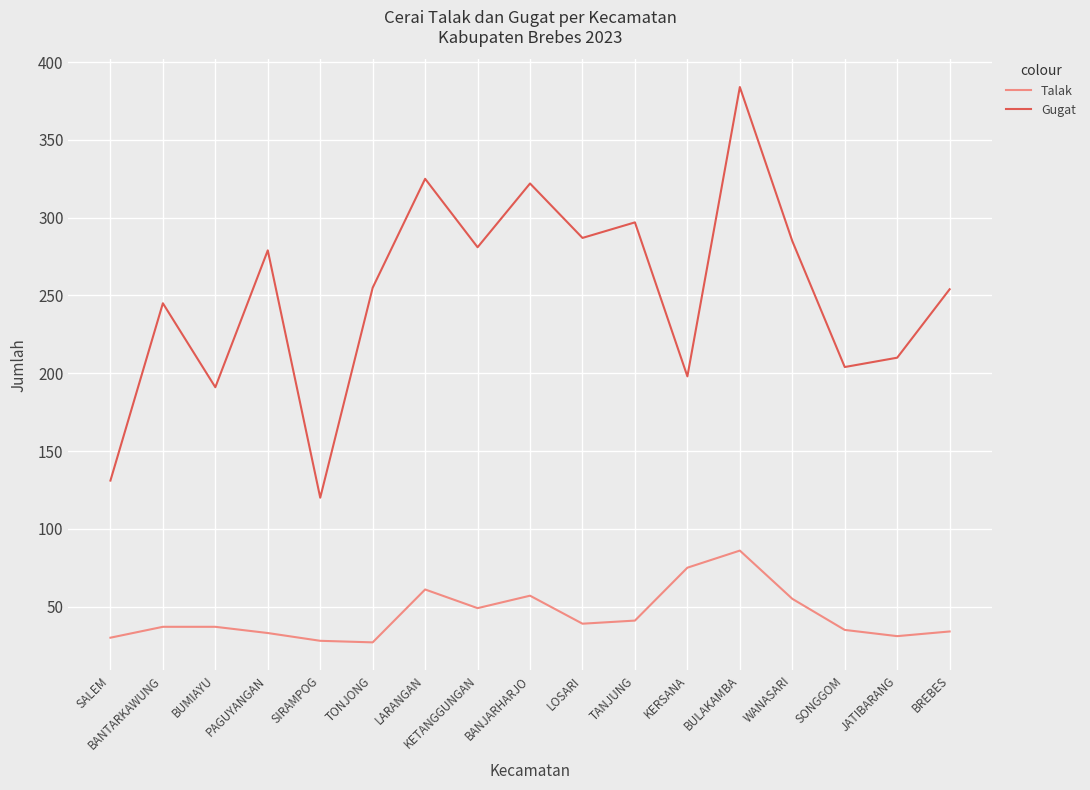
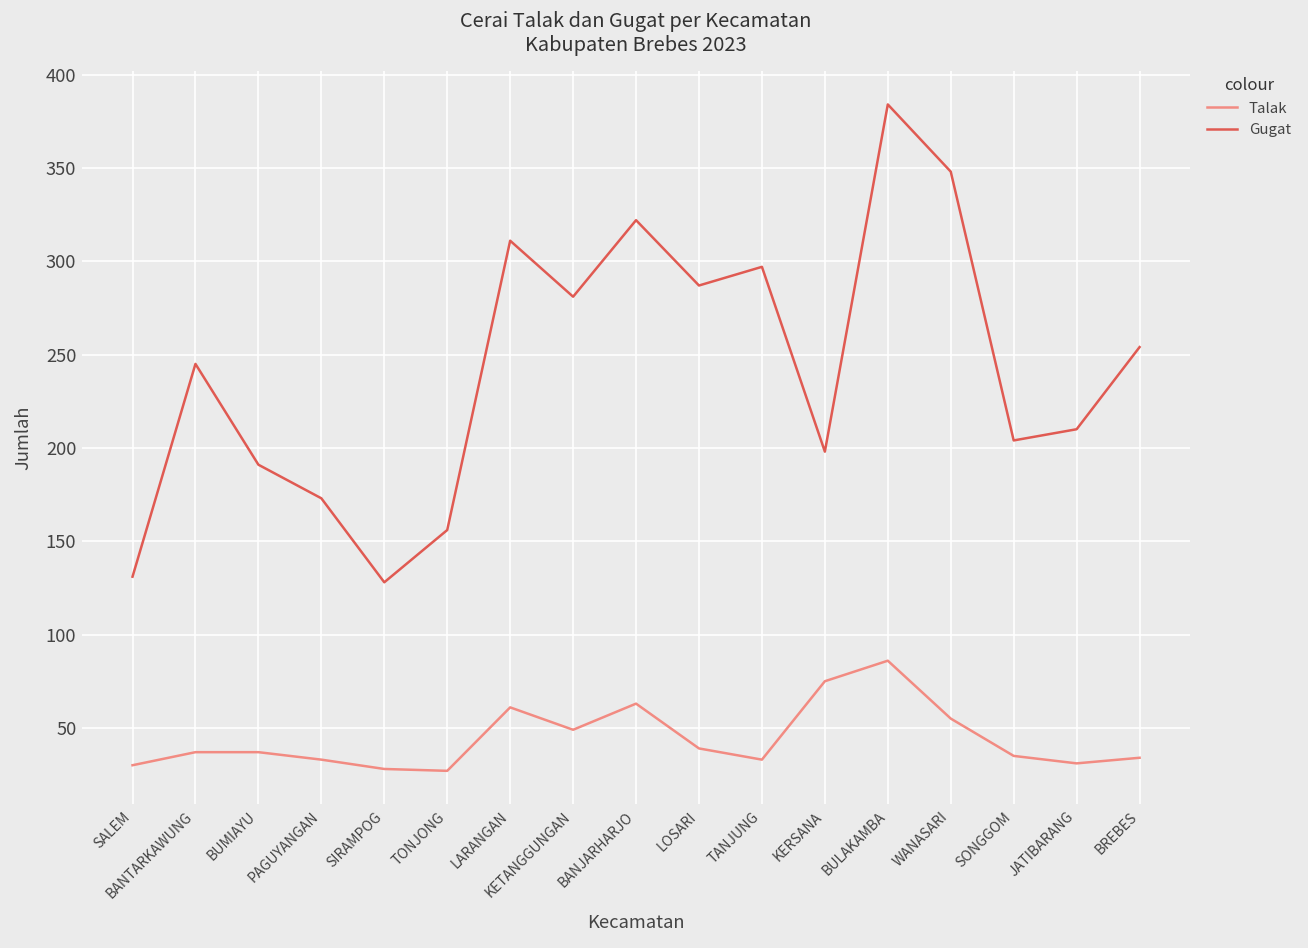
Gugat, PAGUYANGAN: 279 -> 173
Gugat, SIRAMPOG: 120 -> 128
Gugat, TONJONG: 255 -> 156
Gugat, LARANGAN: 325 -> 311
Talak, BANJARHARJO: 57 -> 63
Talak, TANJUNG: 41 -> 33
Gugat, WANASARI: 285 -> 348
